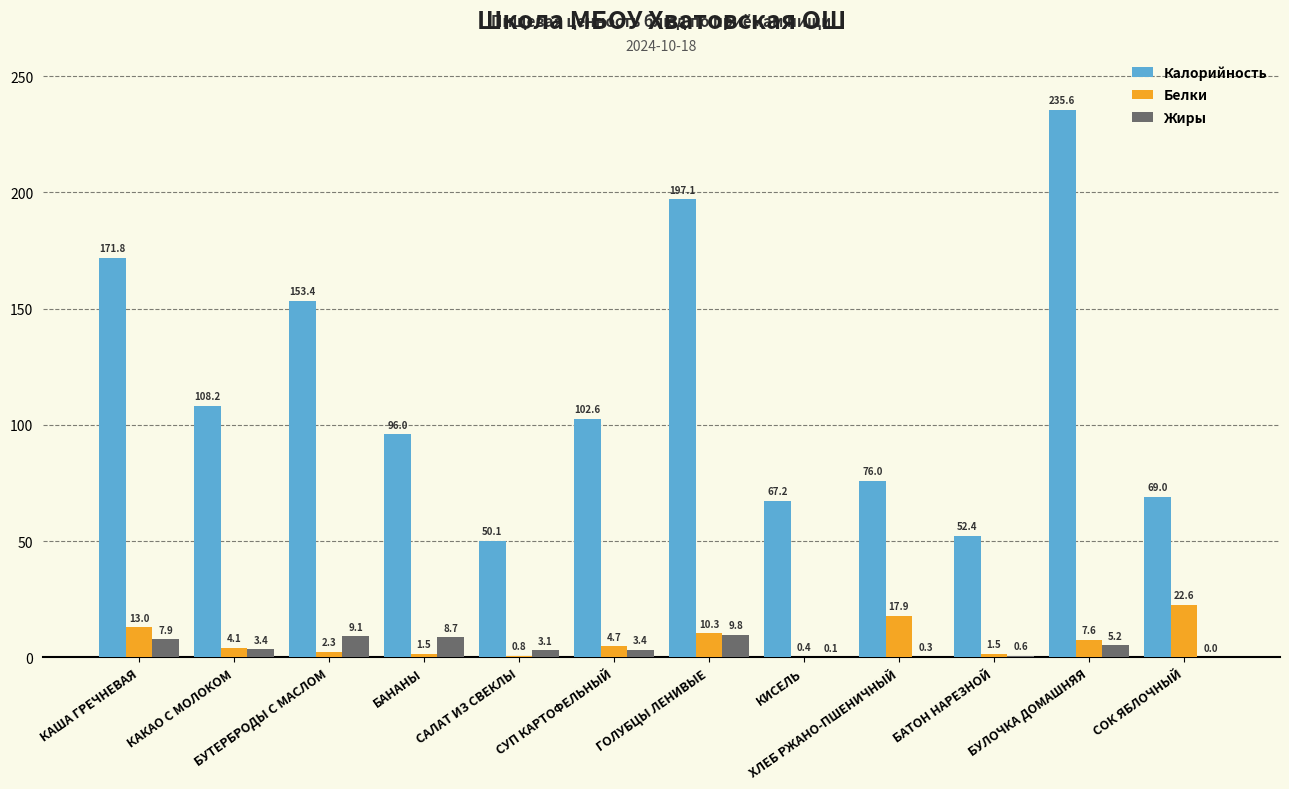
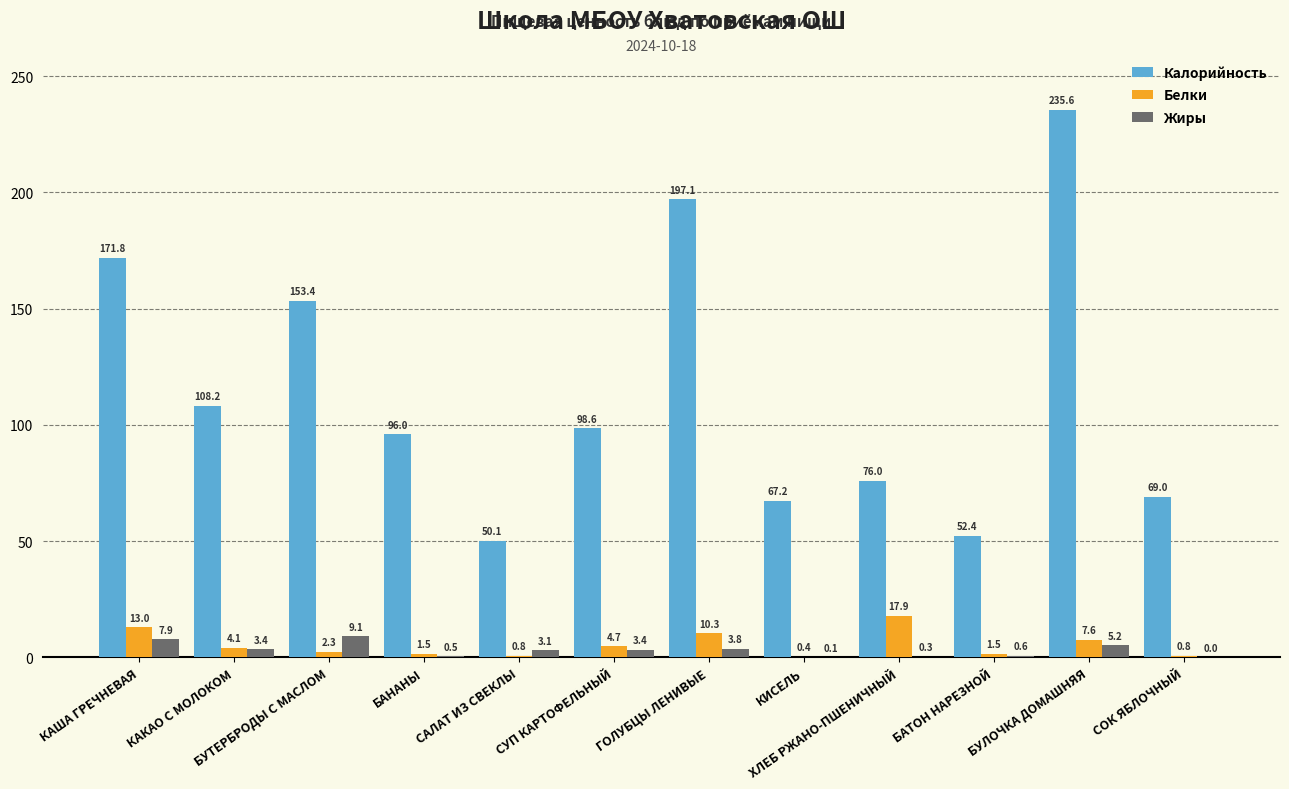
Жиры, БАНАНЫ: 8.7 -> 0.5
Калорийность, СУП КАРТОФЕЛЬНЫЙ: 102.6 -> 98.6
Жиры, ГОЛУБЦЫ ЛЕНИВЫЕ: 9.8 -> 3.8
Белки, СОК ЯБЛОЧНЫЙ: 22.6 -> 0.8
